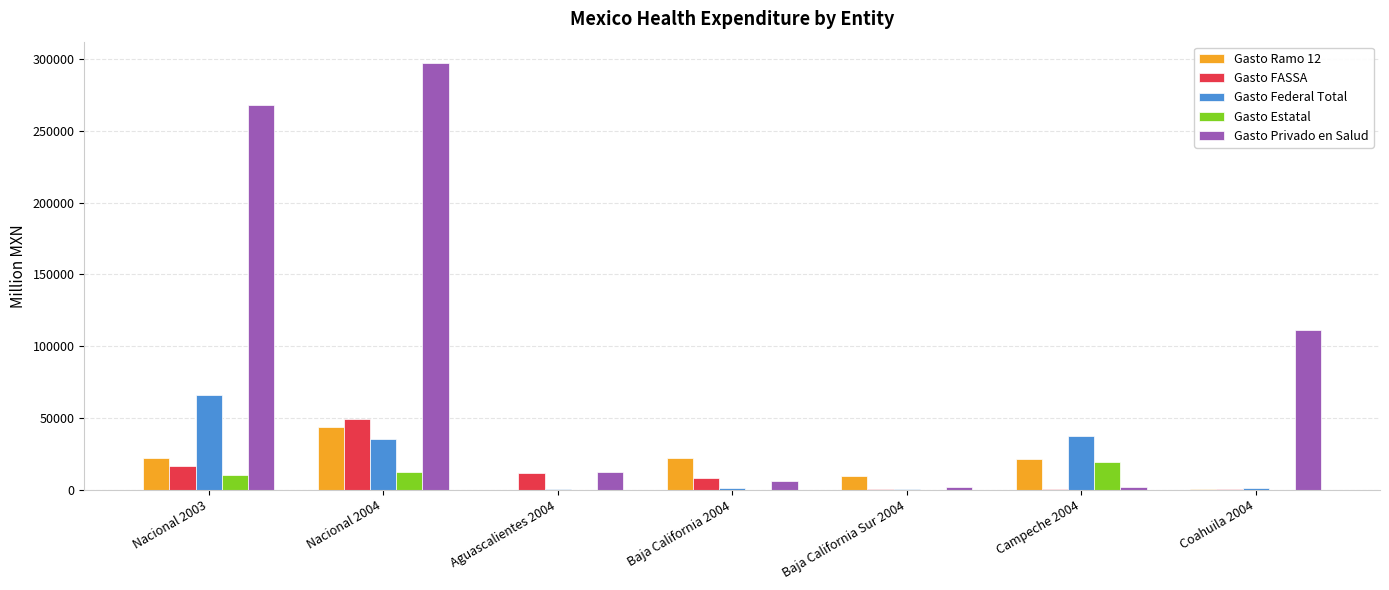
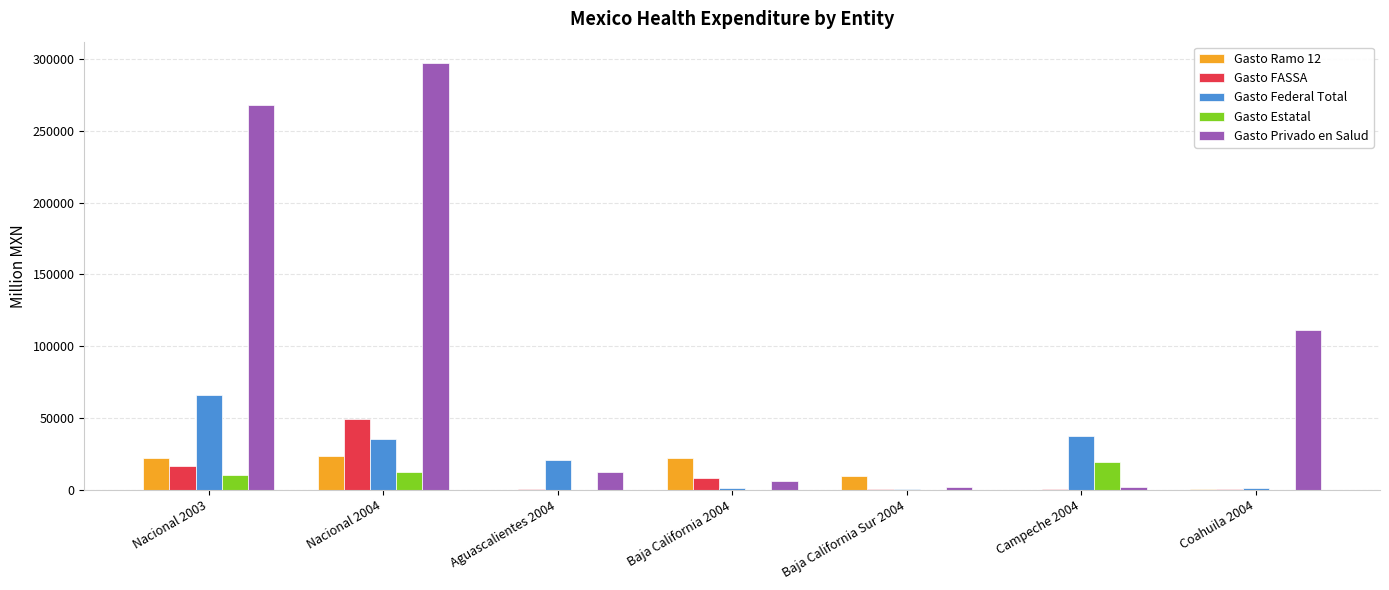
Gasto Ramo 12, Nacional 2004: 44000 -> 24000
Gasto FASSA, Aguascalientes 2004: 12000 -> 1000
Gasto Federal Total, Aguascalientes 2004: 1000 -> 21000
Gasto Ramo 12, Campeche 2004: 22000 -> 0
